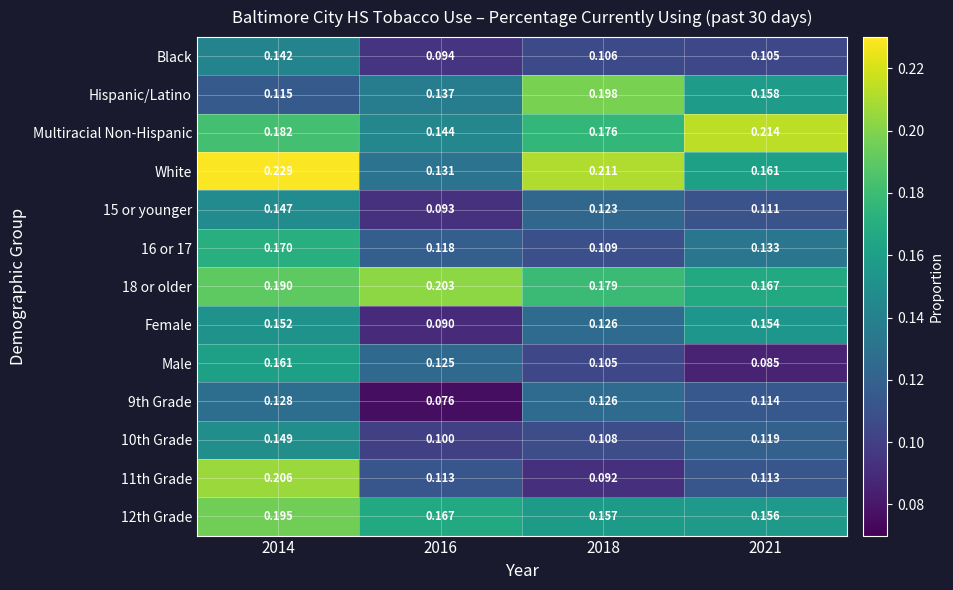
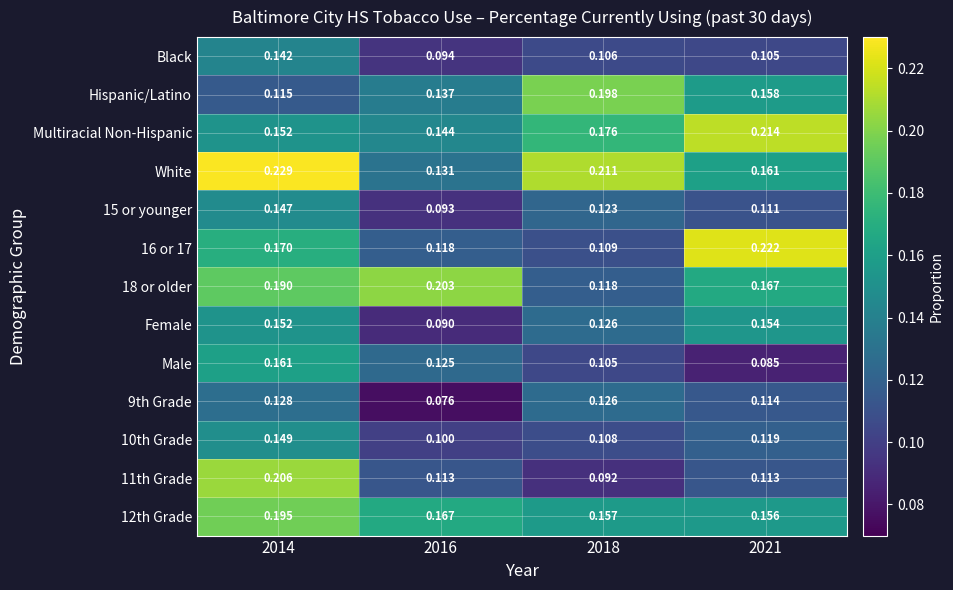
Multiracial Non-Hispanic, 2014: 0.182 -> 0.152
16 or 17, 2021: 0.133 -> 0.222
18 or older, 2018: 0.179 -> 0.118
